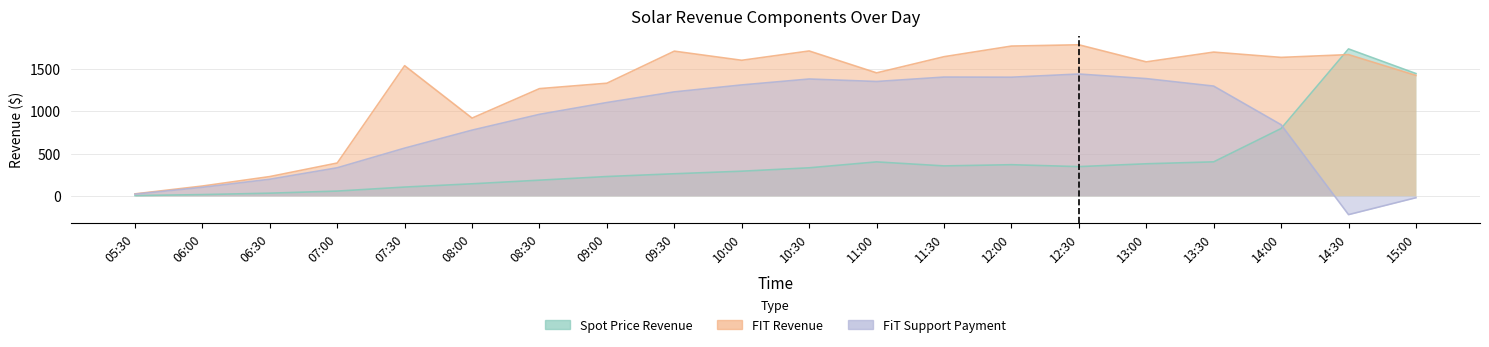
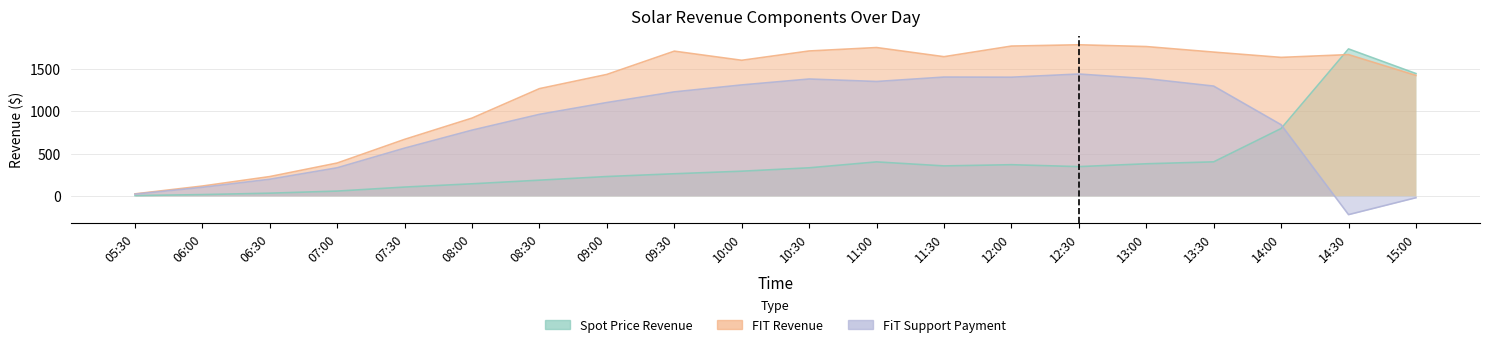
FIT Revenue, 07:30: 1500 -> 700
FIT Revenue, 09:00: 1300 -> 1400
FIT Revenue, 11:00: 1500 -> 1800
FIT Revenue, 13:00: 1600 -> 1800
